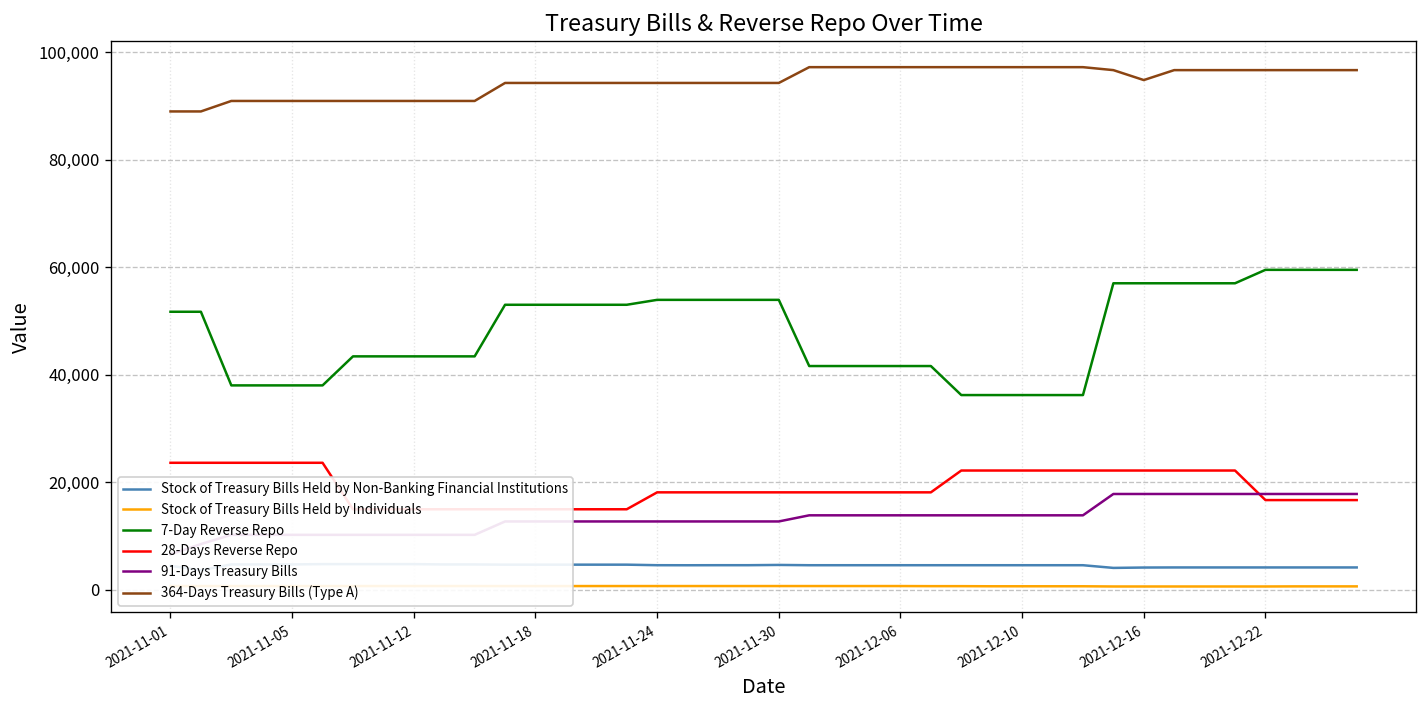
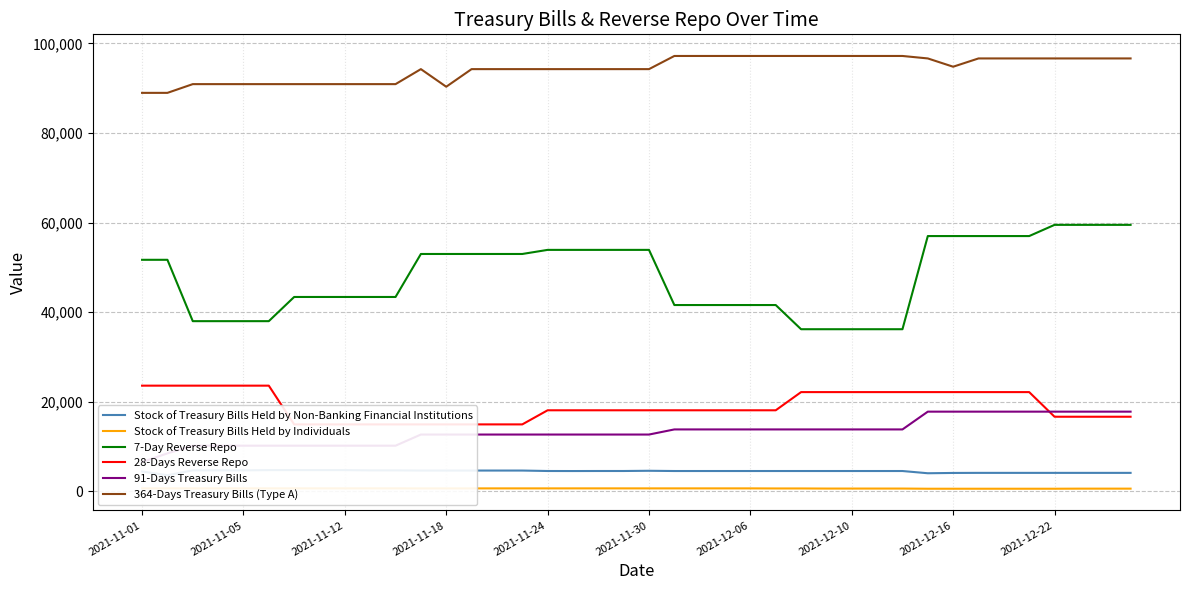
364-Days Treasury Bills (Type A), 2021-11-18: 94,000 -> 90,000
